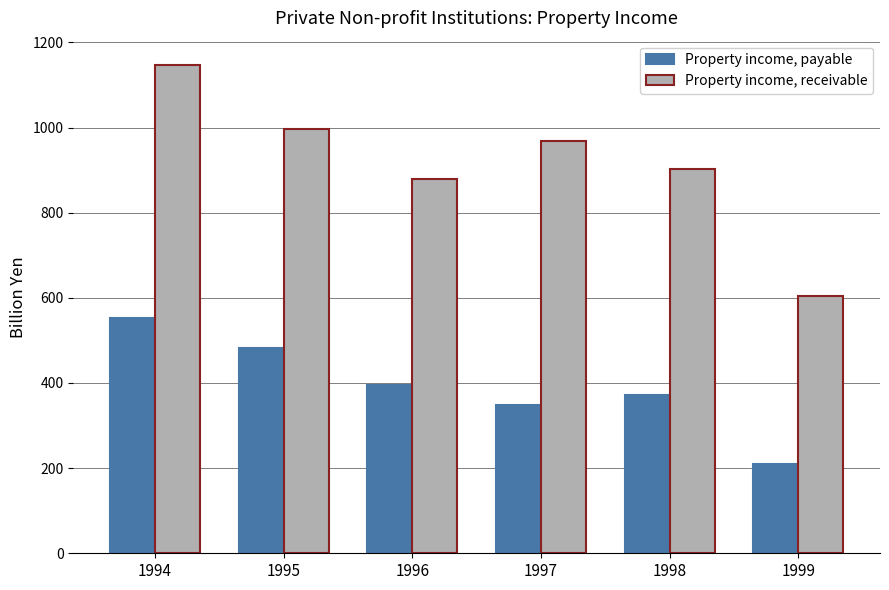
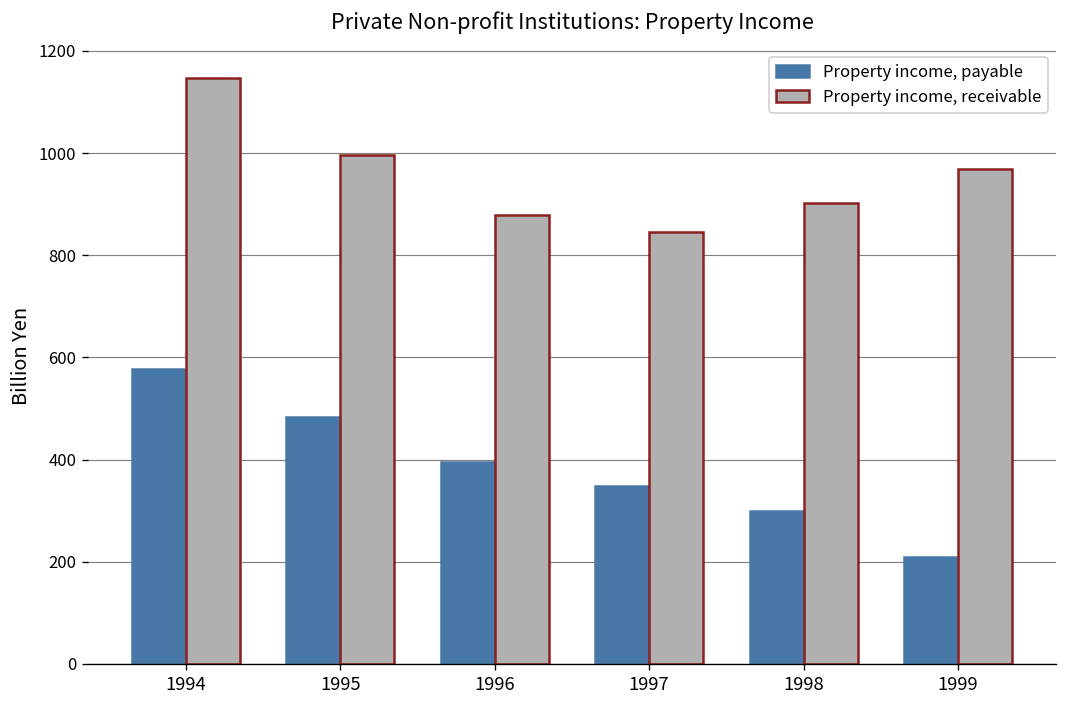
Property income, payable, 1994: 550 -> 580
Property income, receivable, 1997: 970 -> 840
Property income, payable, 1998: 370 -> 300
Property income, receivable, 1999: 610 -> 970
